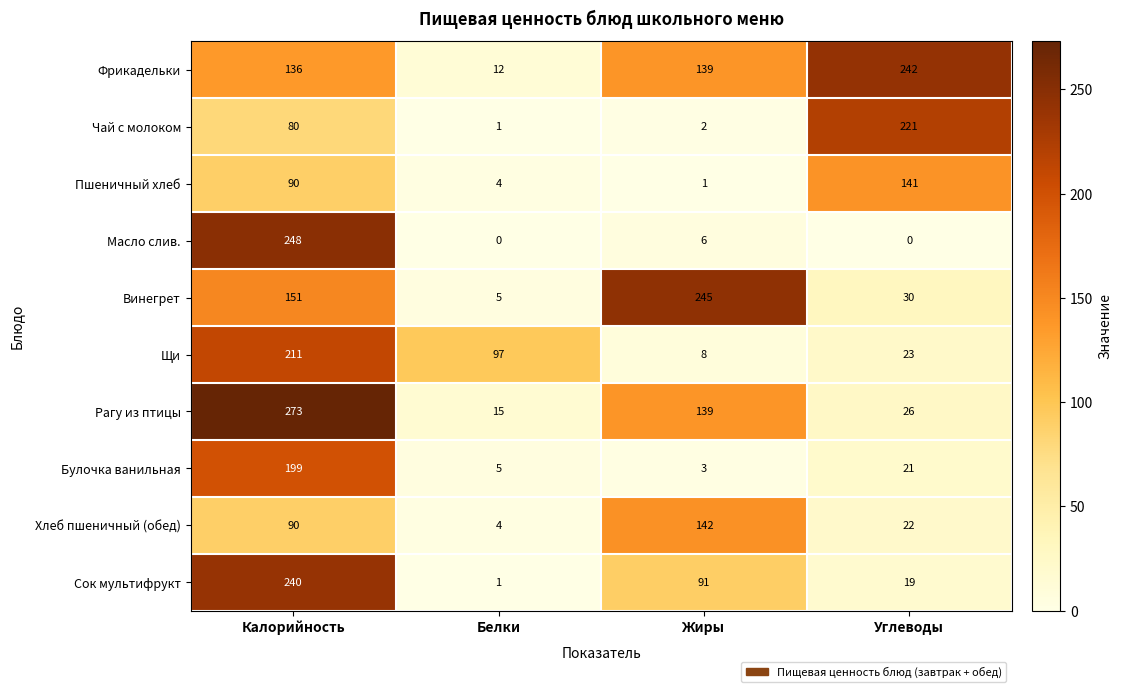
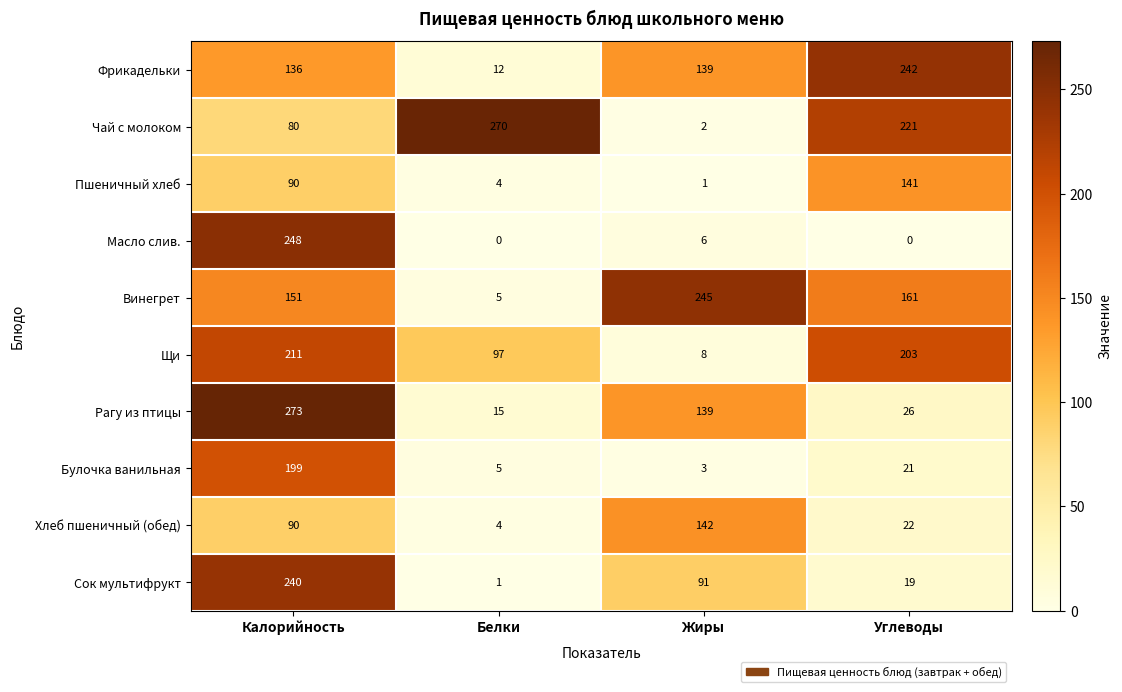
Чай с молоком, Белки: 1 -> 270
Винегрет, Углеводы: 30 -> 161
Щи, Углеводы: 23 -> 203
